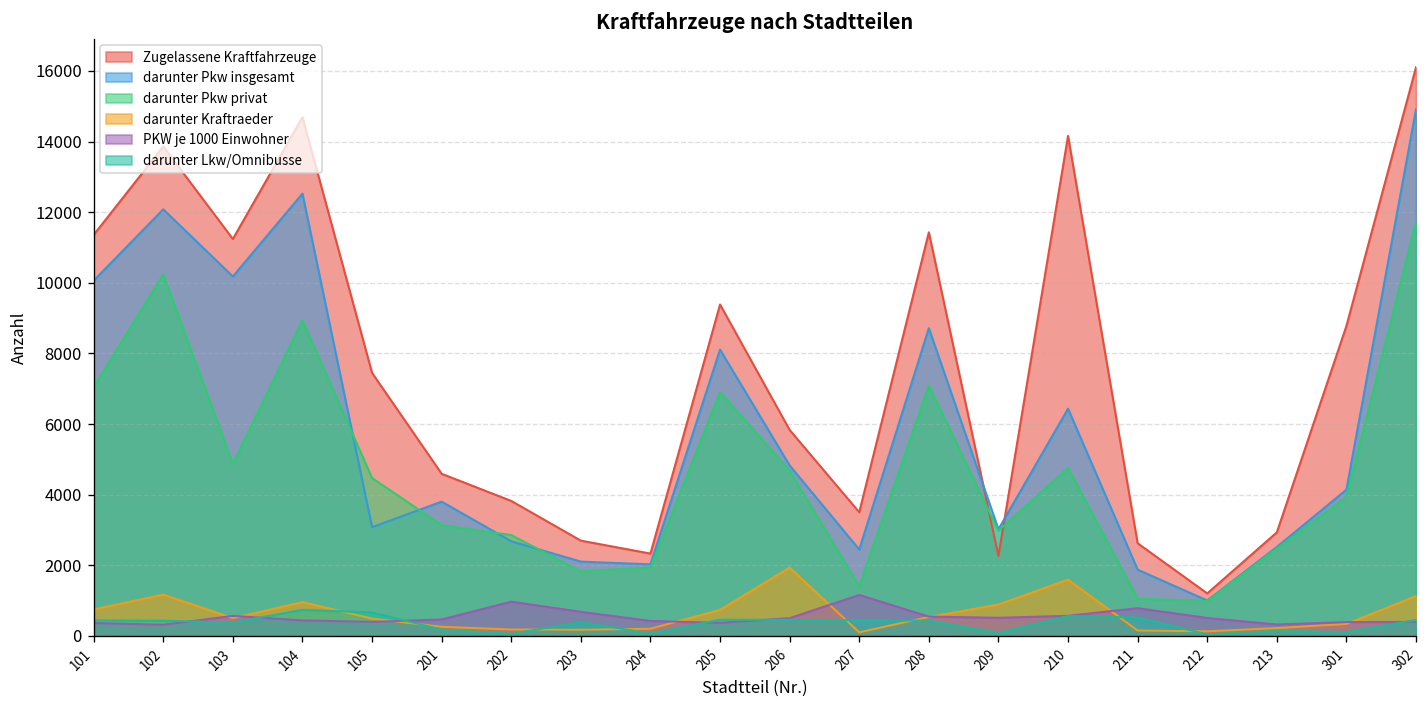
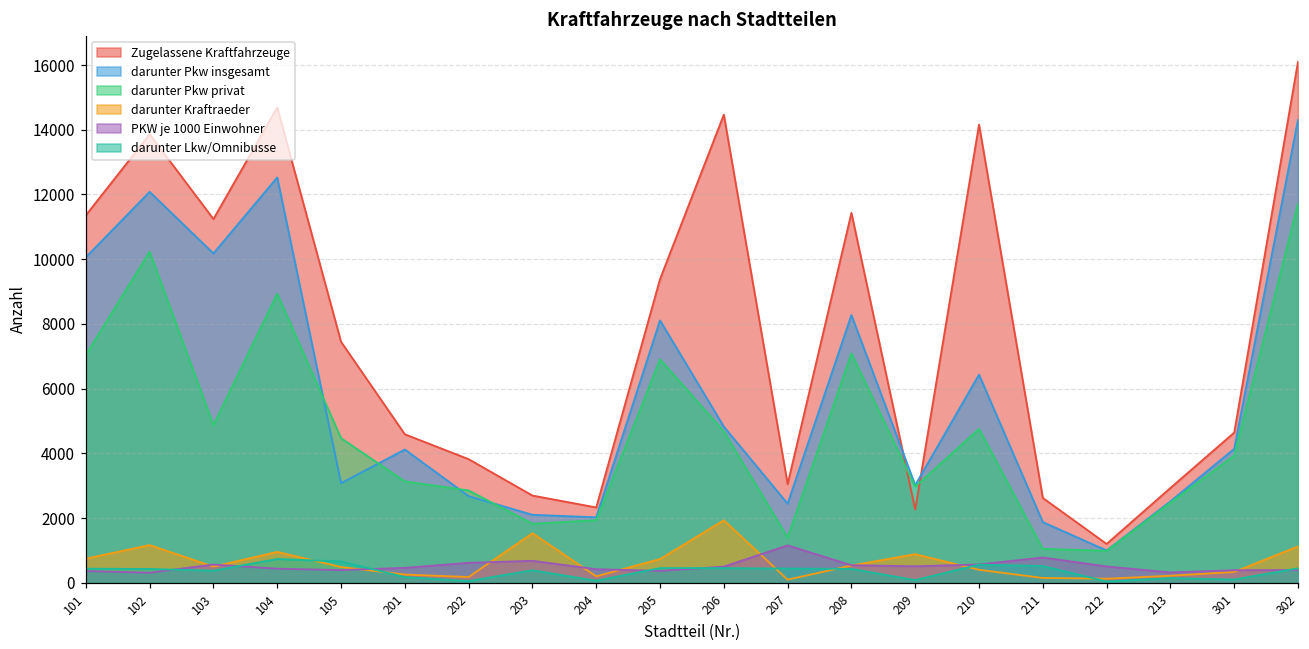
darunter Pkw insgesamt, 201: 3800 -> 4100
PKW je 1000 Einwohner, 202: 1000 -> 600
darunter Kraftraeder, 203: 200 -> 1500
Zugelassene Kraftfahrzeuge, 206: 5800 -> 14500
Zugelassene Kraftfahrzeuge, 207: 3500 -> 3100
darunter Pkw insgesamt, 208: 8700 -> 8300
darunter Kraftraeder, 210: 1600 -> 400
Zugelassene Kraftfahrzeuge, 301: 8800 -> 4600
darunter Pkw insgesamt, 302: 14900 -> 14300
